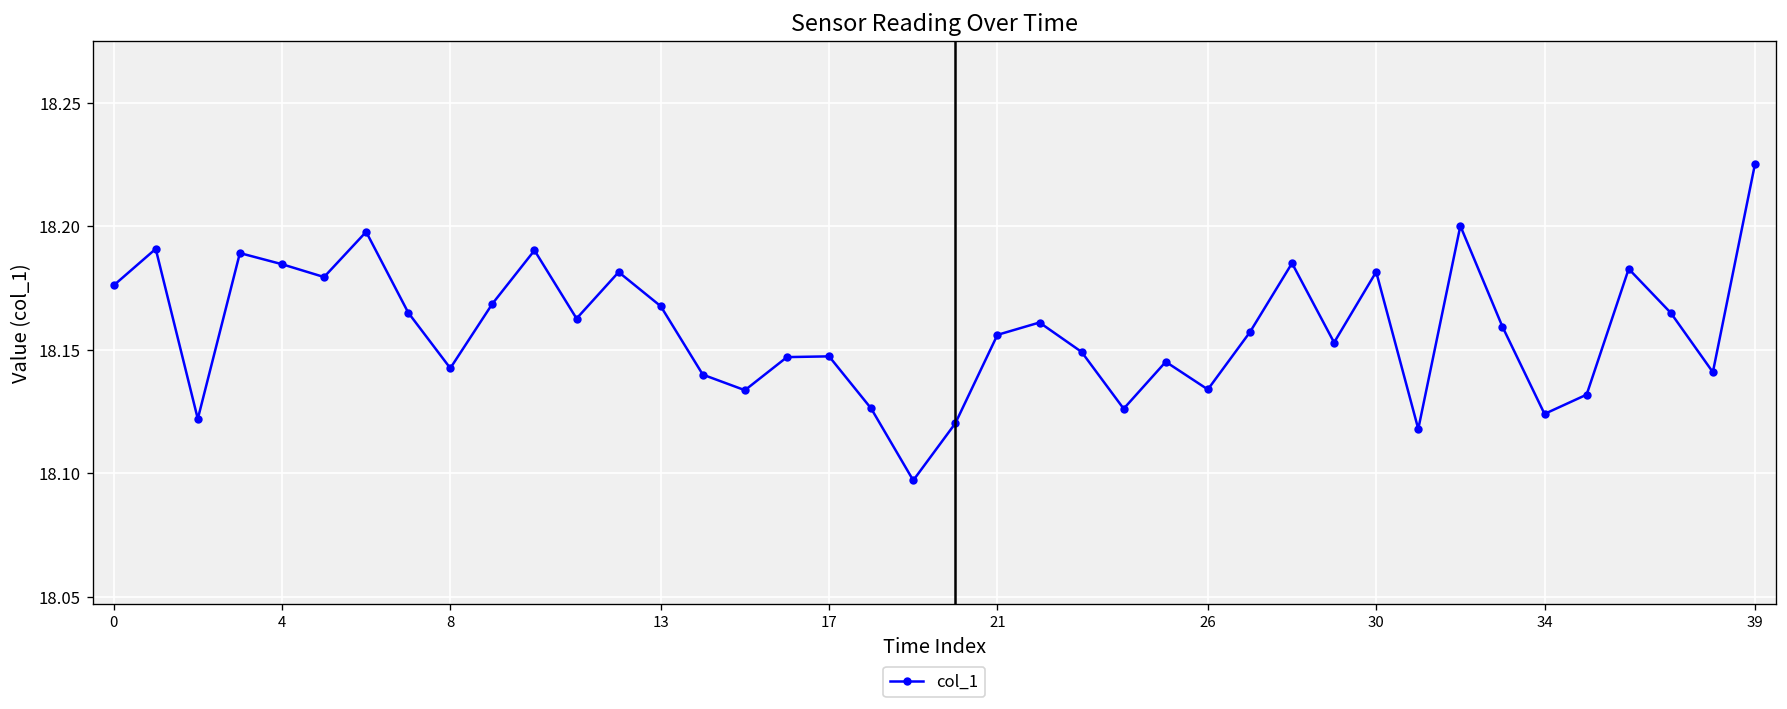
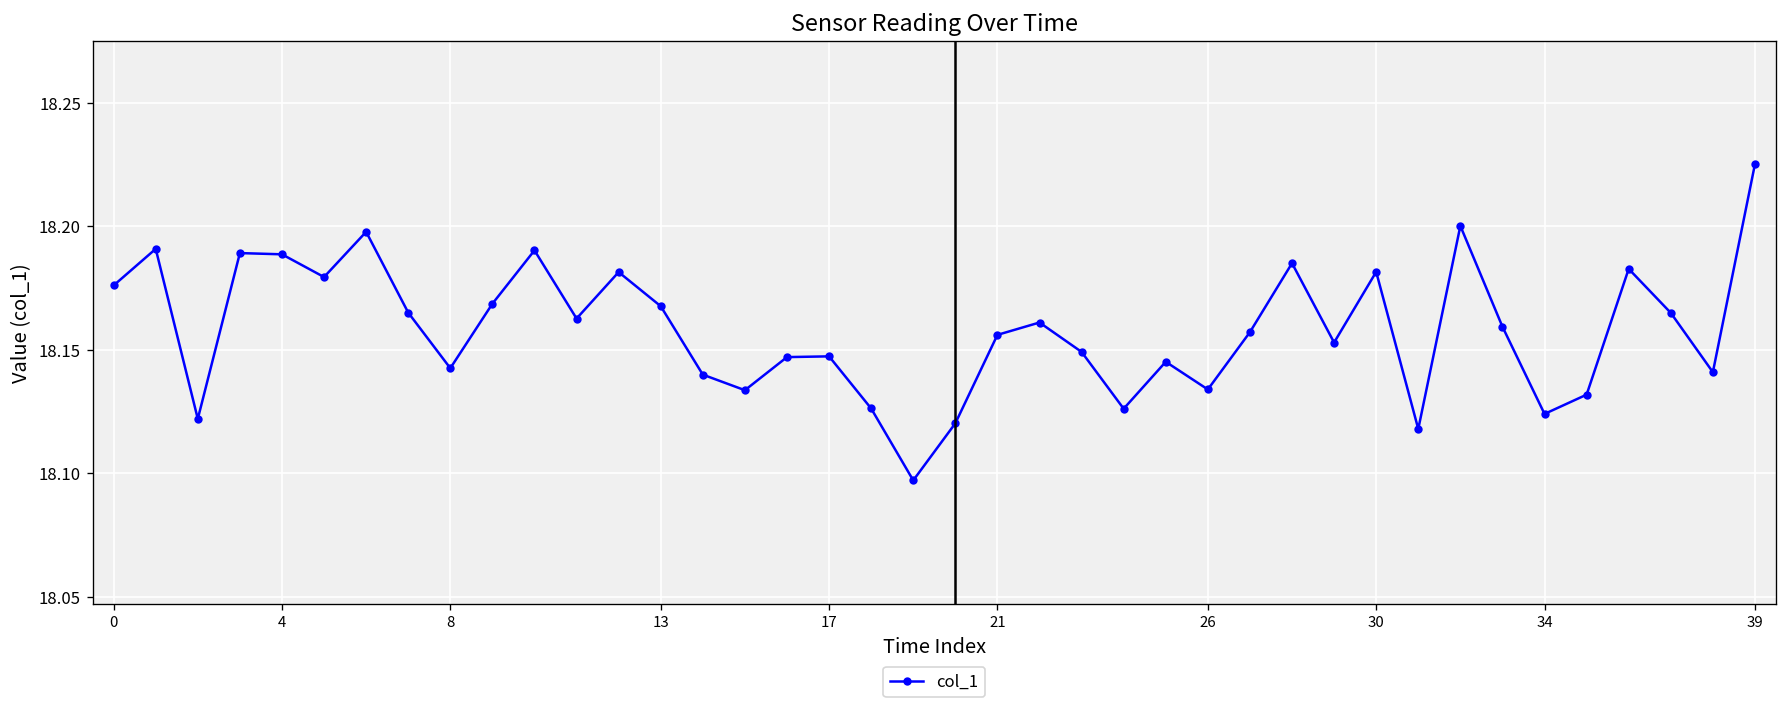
4: 18.185 -> 18.189
